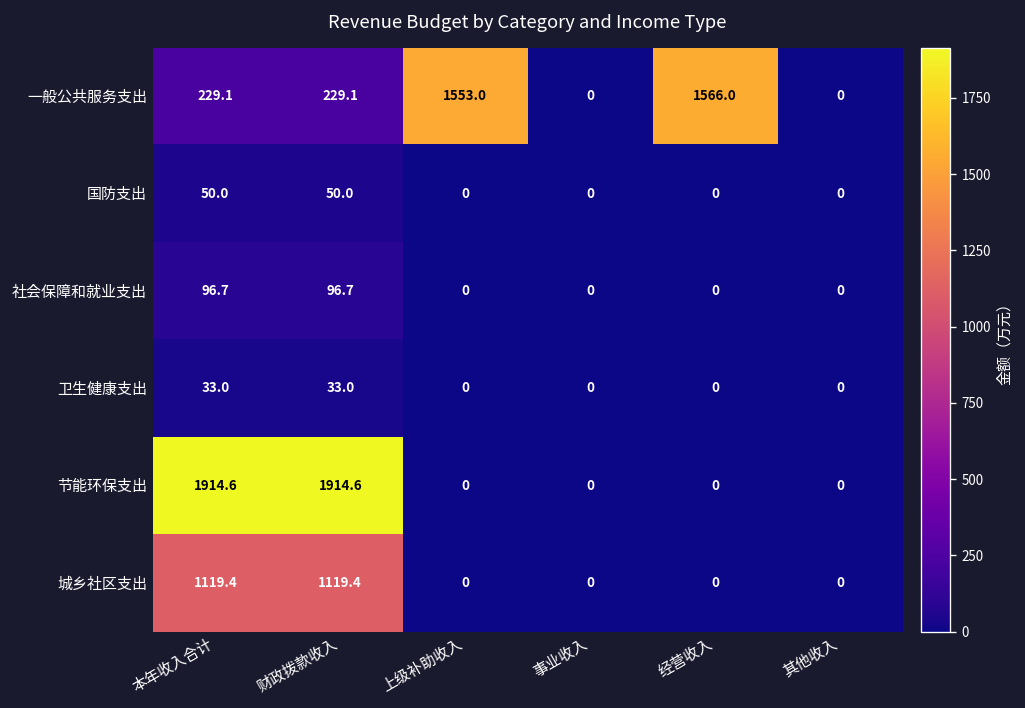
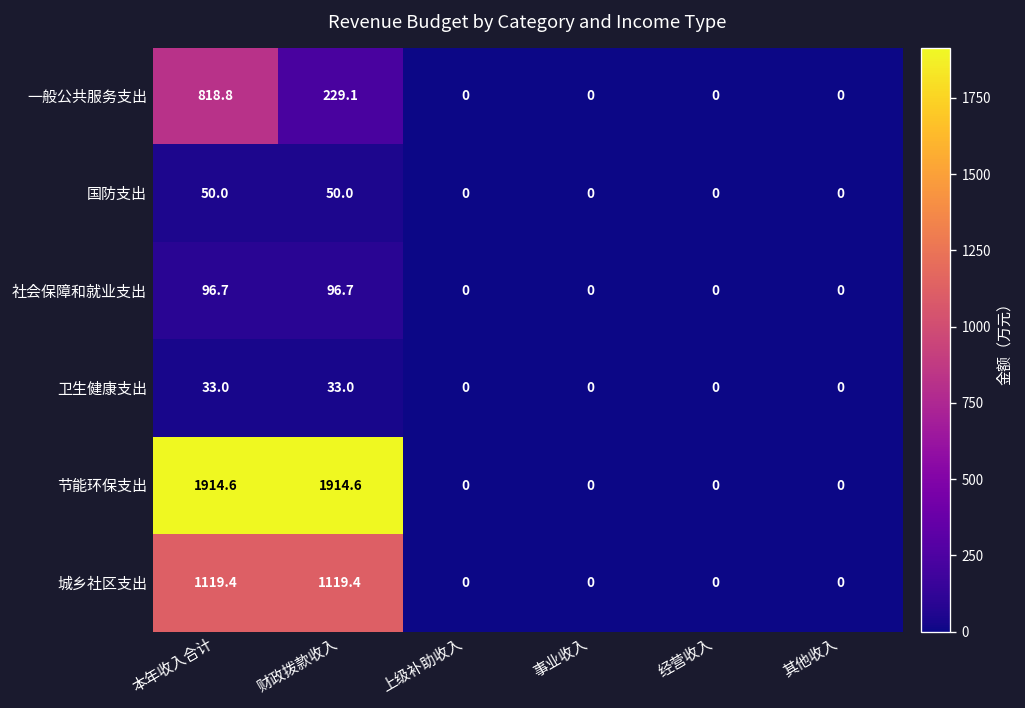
一般公共服务支出, 本年收入合计: 229.1 -> 818.8
一般公共服务支出, 上级补助收入: 1553.0 -> 0
一般公共服务支出, 经营收入: 1566.0 -> 0
